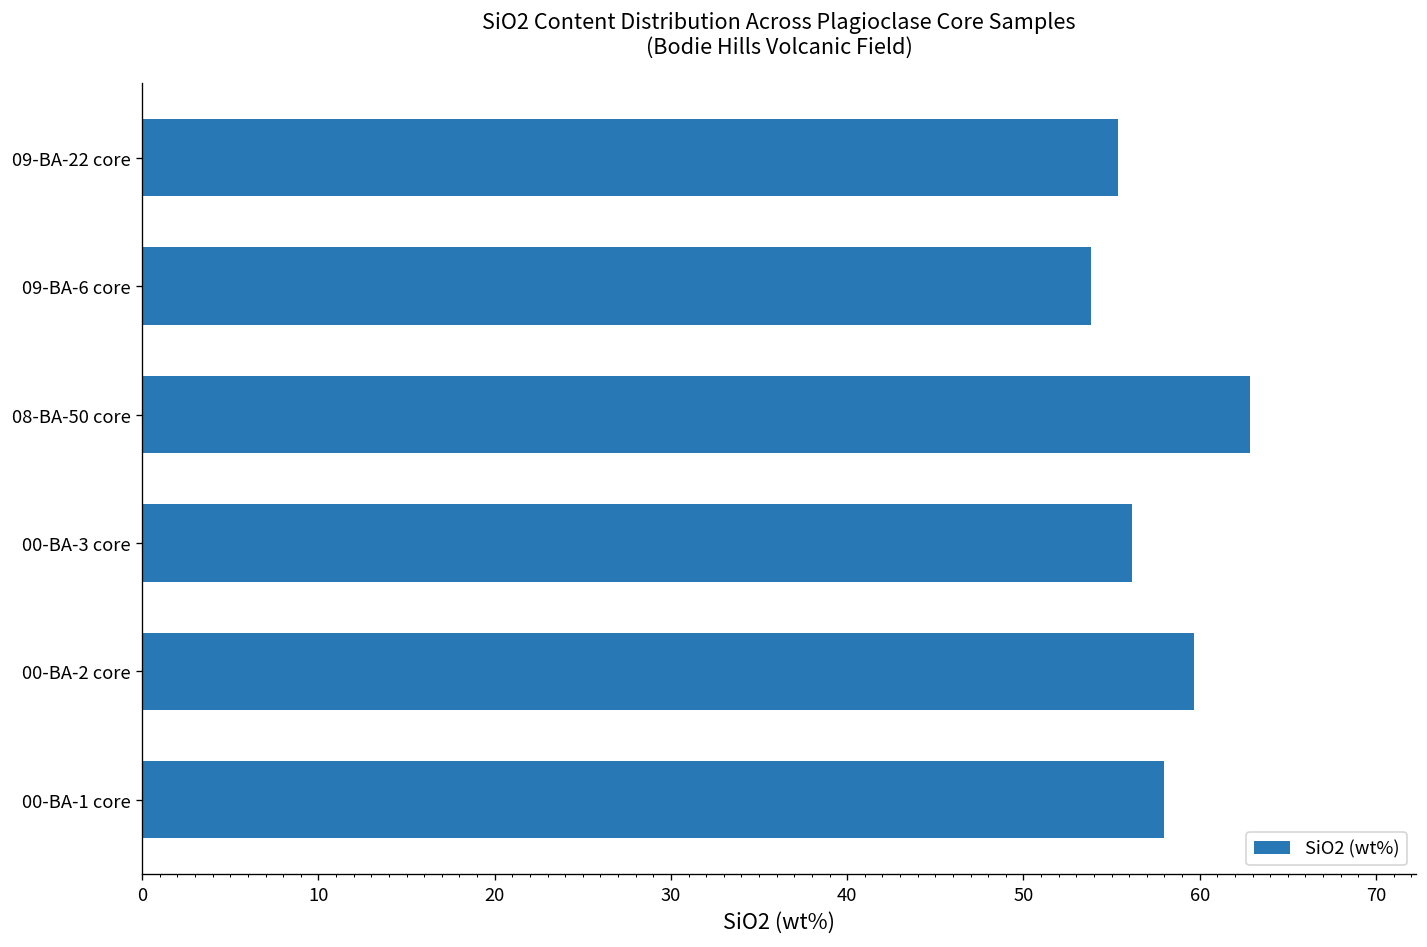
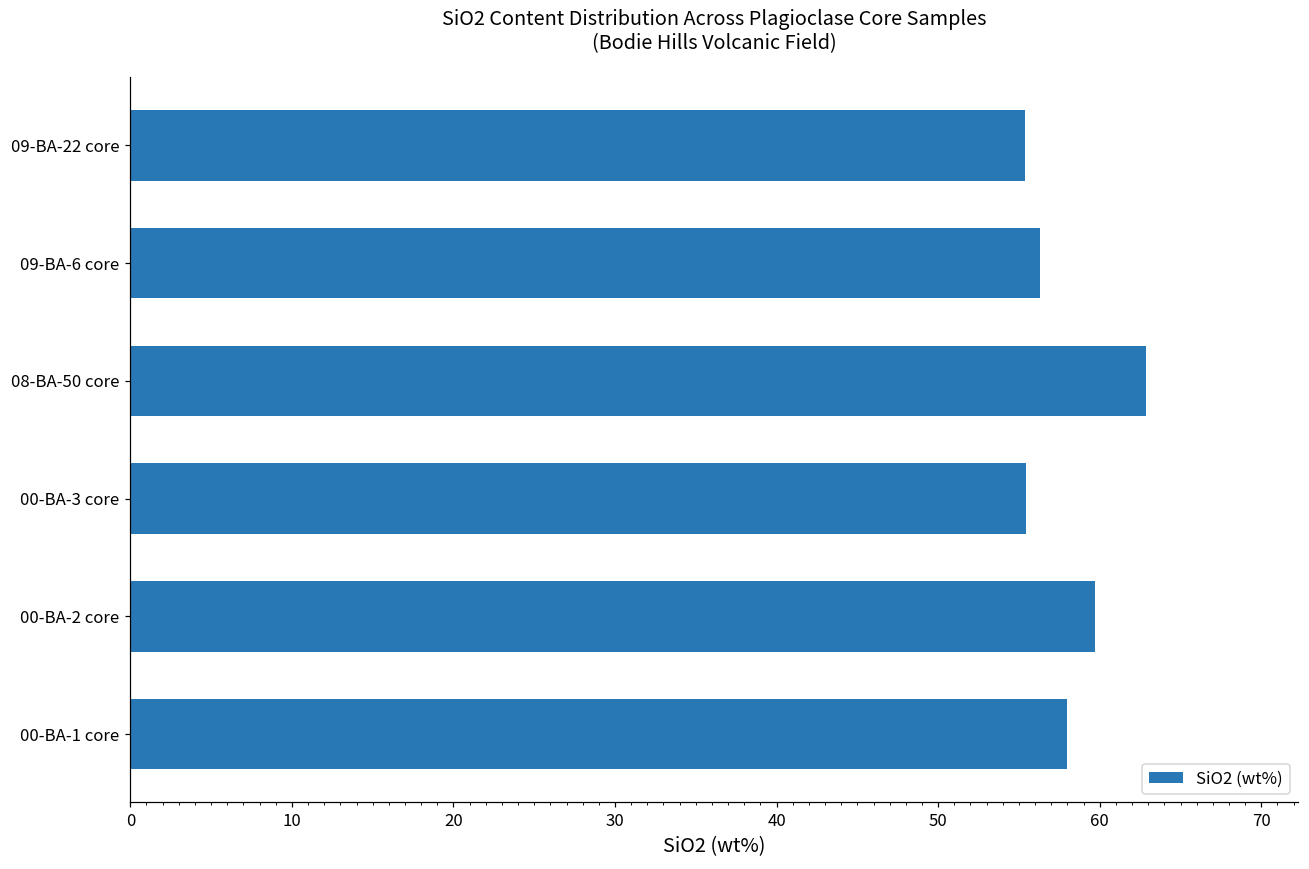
09-BA-6 core: 53.9 -> 56.3
00-BA-3 core: 56.1 -> 55.5
